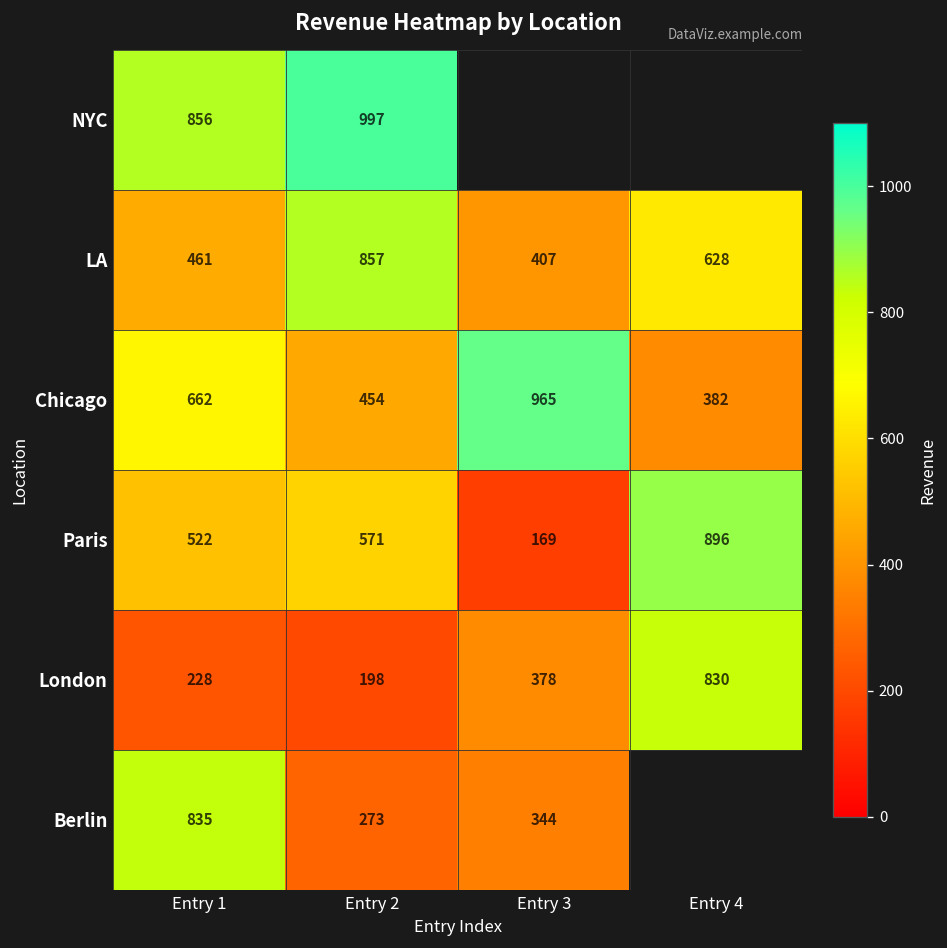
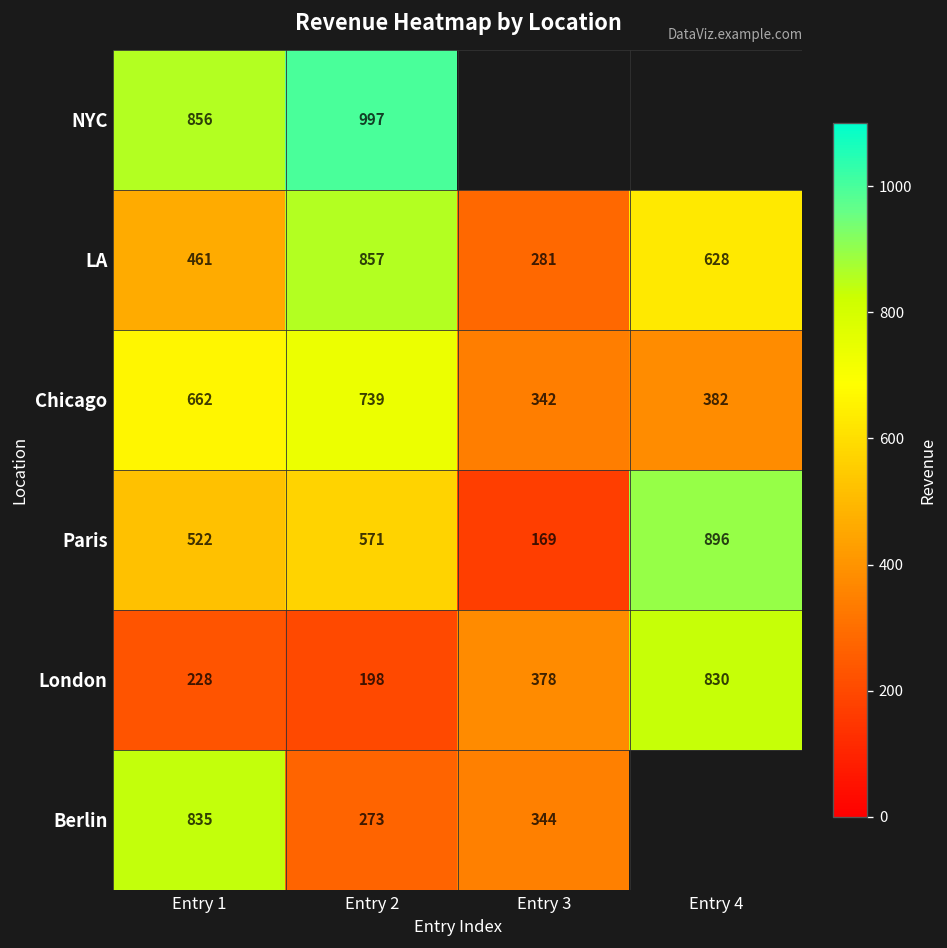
LA, Entry 3: 407 -> 281
Chicago, Entry 2: 454 -> 739
Chicago, Entry 3: 965 -> 342
